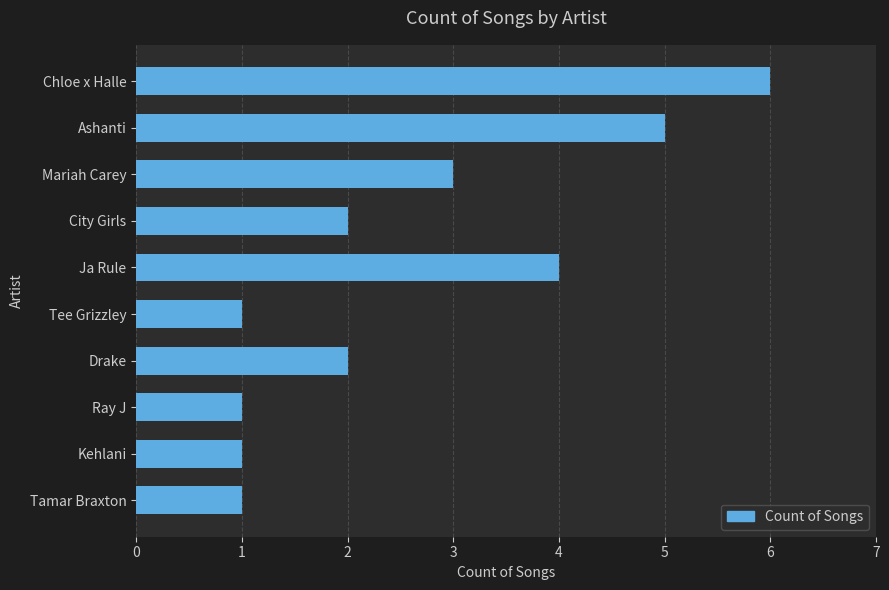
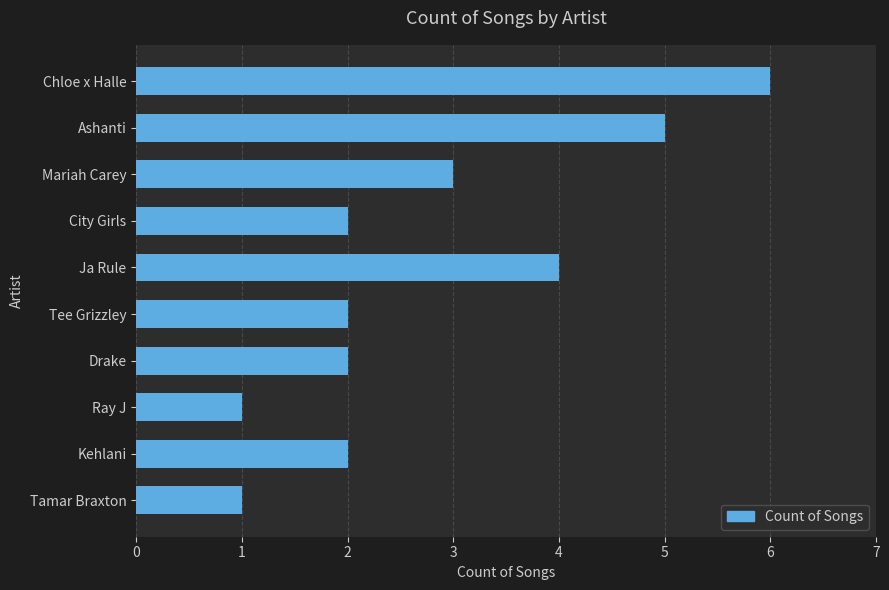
Tee Grizzley: 1 -> 2
Kehlani: 1 -> 2
